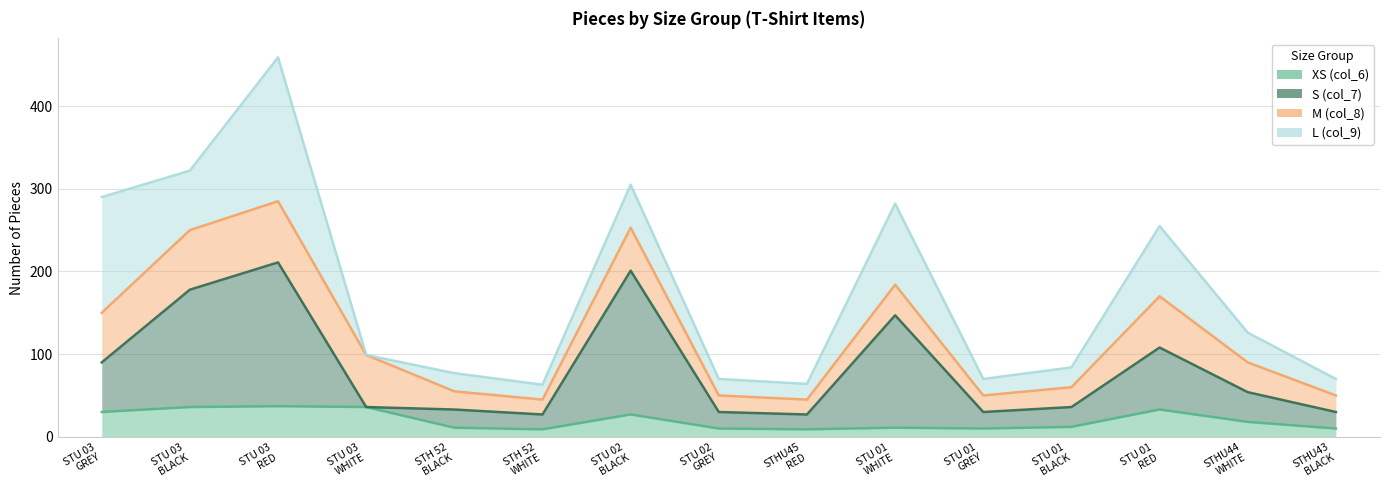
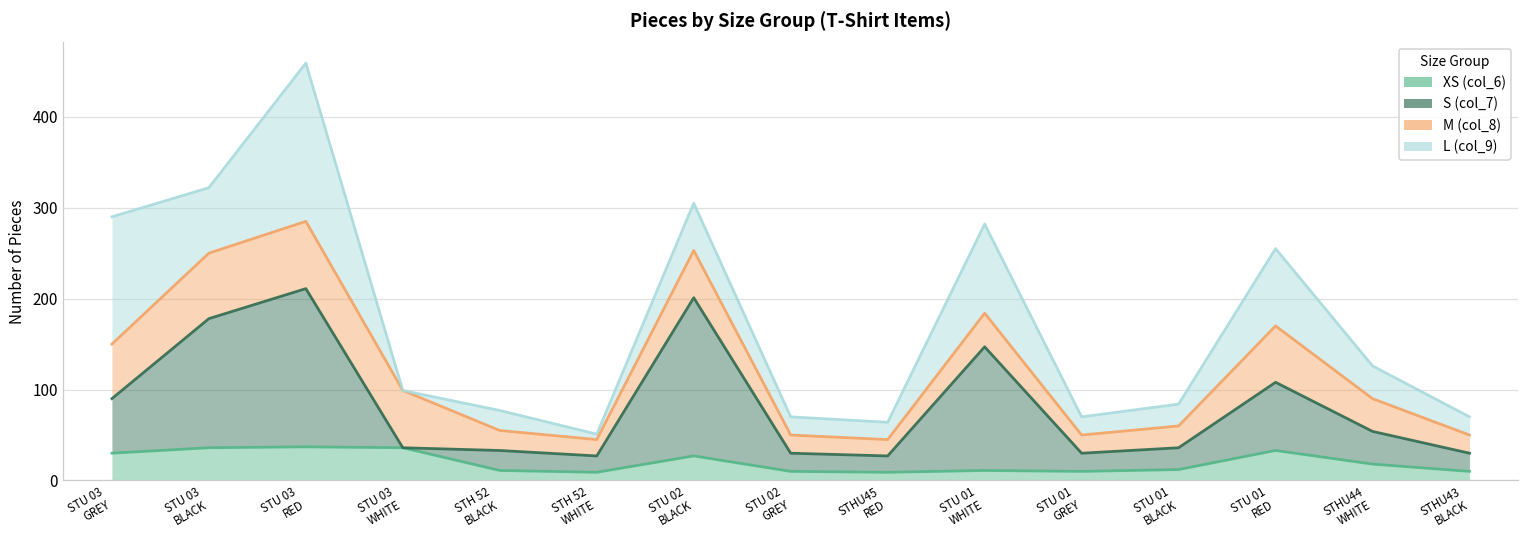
L (col_9), STH 52 WHITE: 20 -> 10
